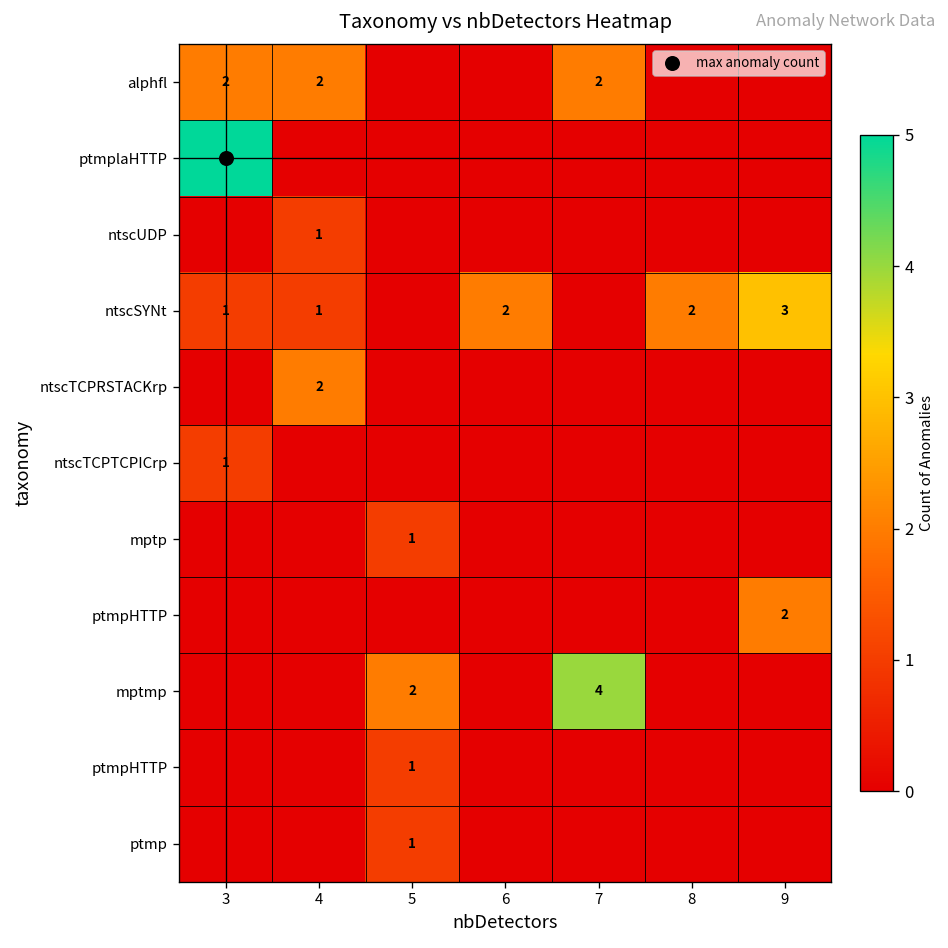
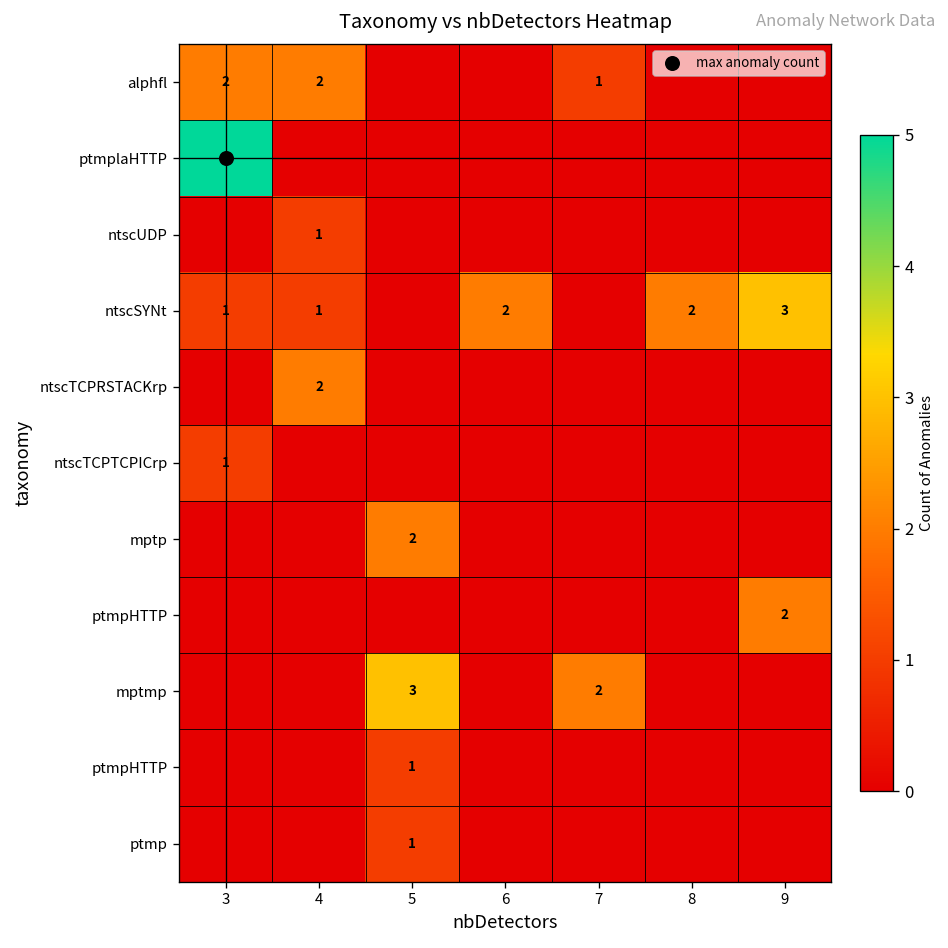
alphfl, 7: 2 -> 1
mptp, 5: 1 -> 2
mptmp, 5: 2 -> 3
mptmp, 7: 4 -> 2
